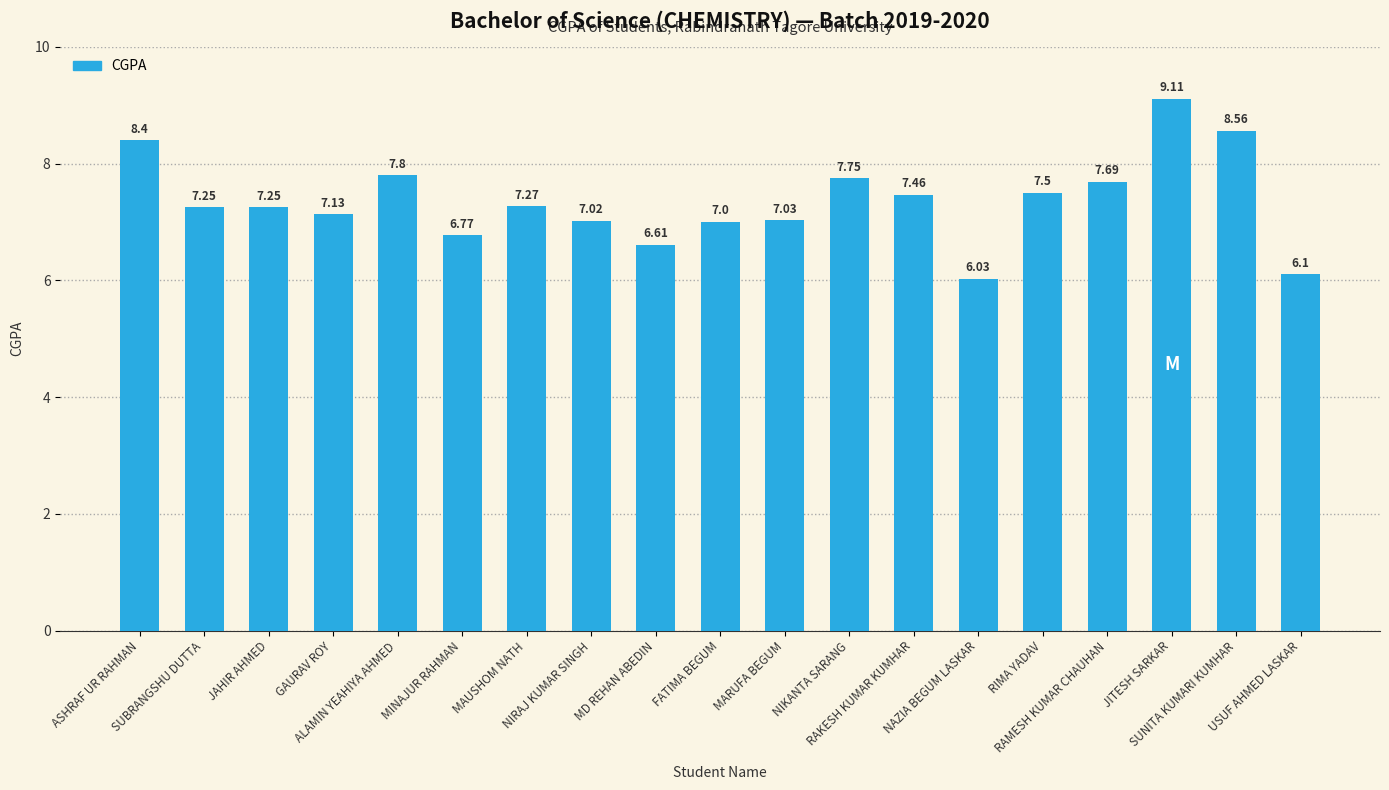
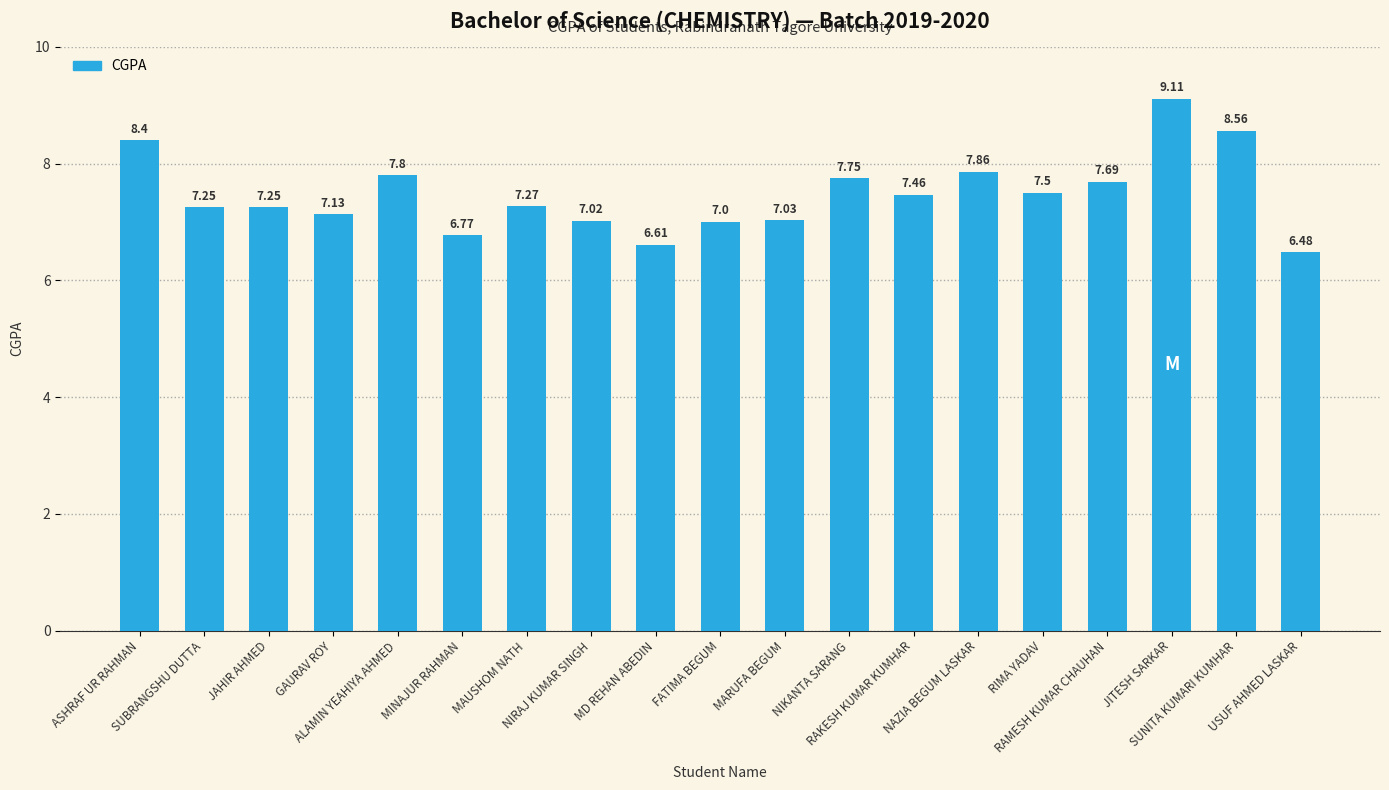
NAZIA BEGUM LASKAR: 6.03 -> 7.86
USUF AHMED LASKAR: 6.1 -> 6.48
